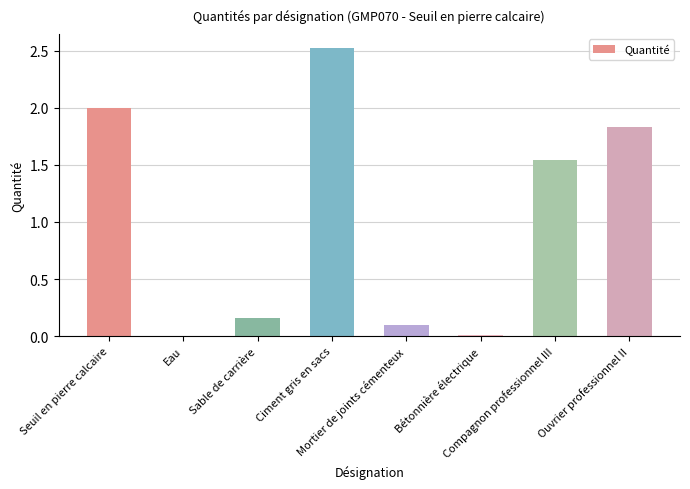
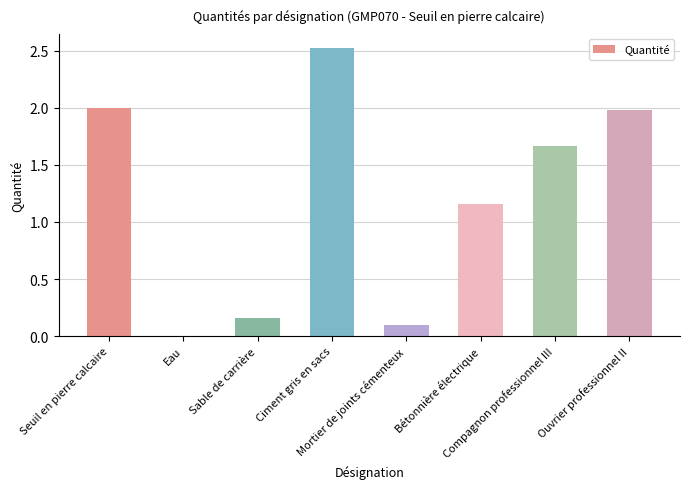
Bétonnière électrique: 0.01 -> 1.15
Compagnon professionnel III: 1.54 -> 1.67
Ouvrier professionnel II: 1.83 -> 1.98
